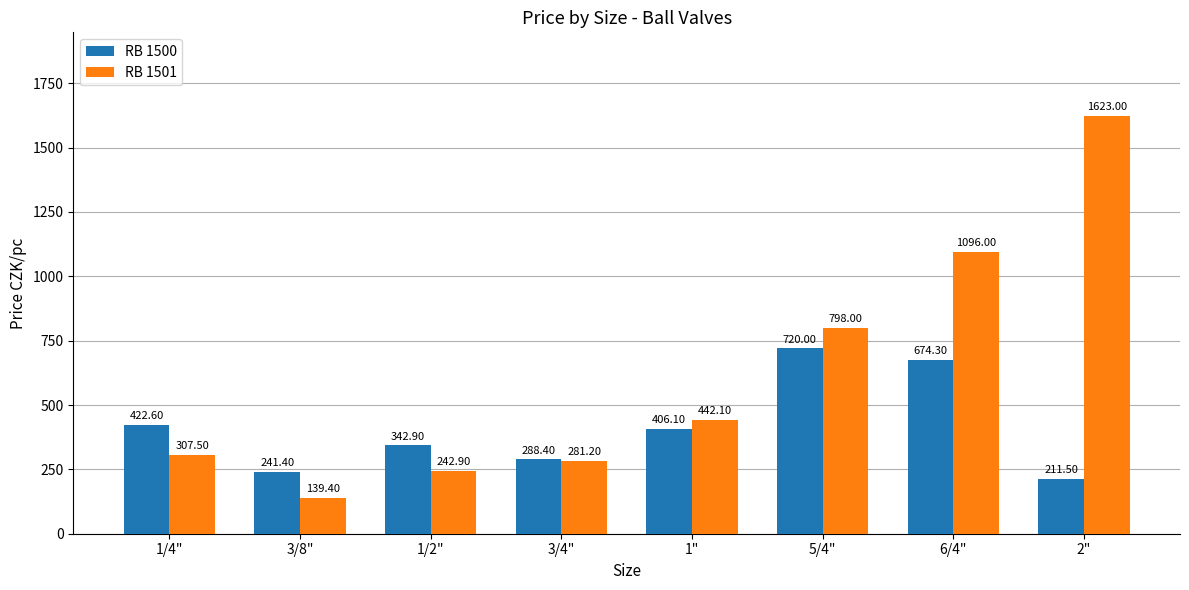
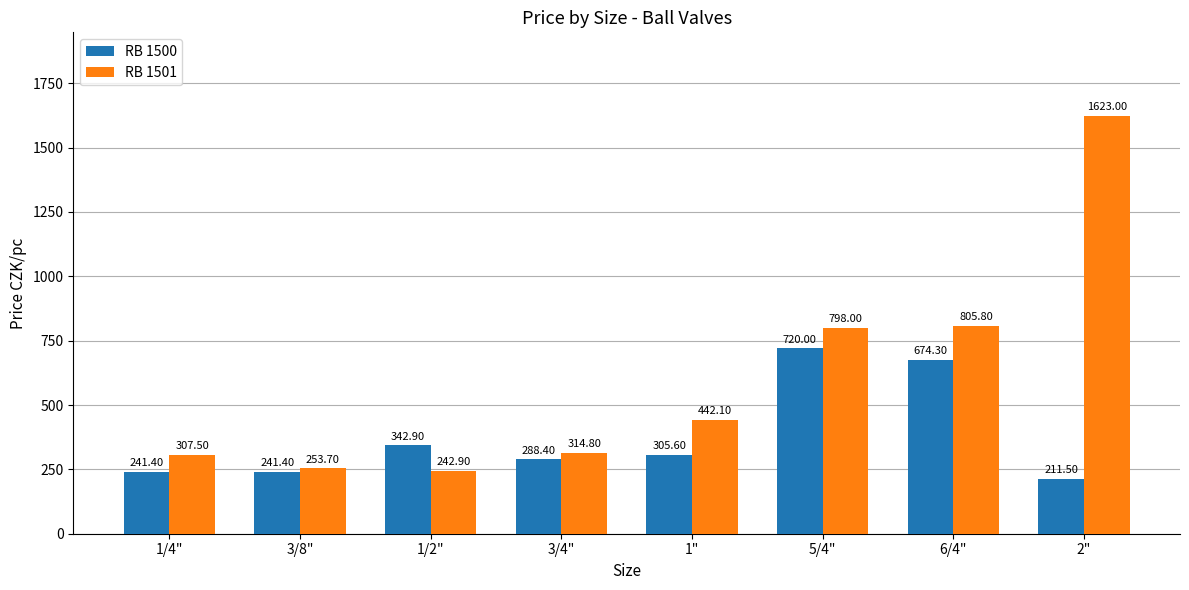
RB 1500, 1/4": 422.60 -> 241.40
RB 1501, 3/8": 139.40 -> 253.70
RB 1501, 3/4": 281.20 -> 314.80
RB 1500, 1": 406.10 -> 305.60
RB 1501, 6/4": 1096.00 -> 805.80
